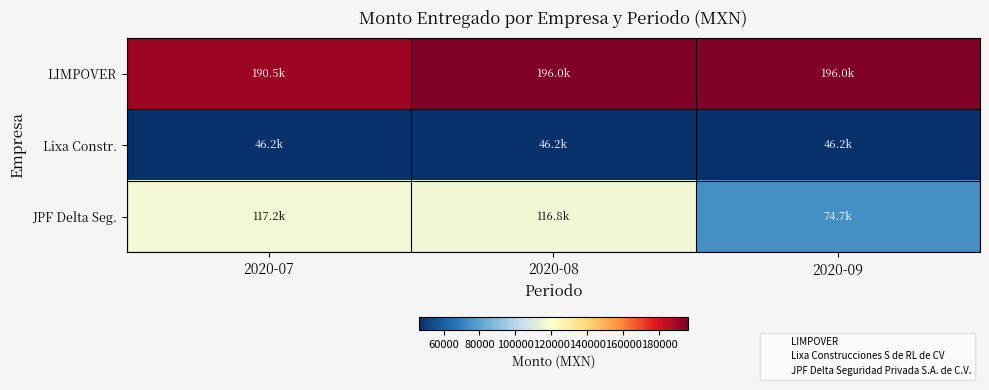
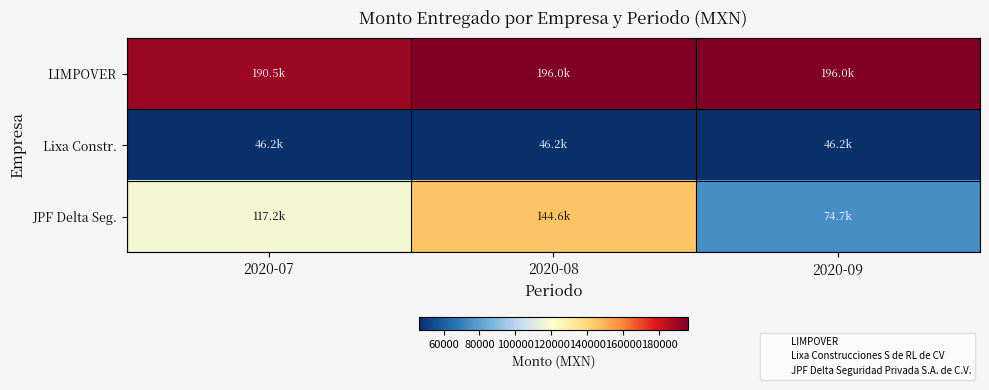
JPF Delta Seg., 2020-08: 116.8k -> 144.6k
